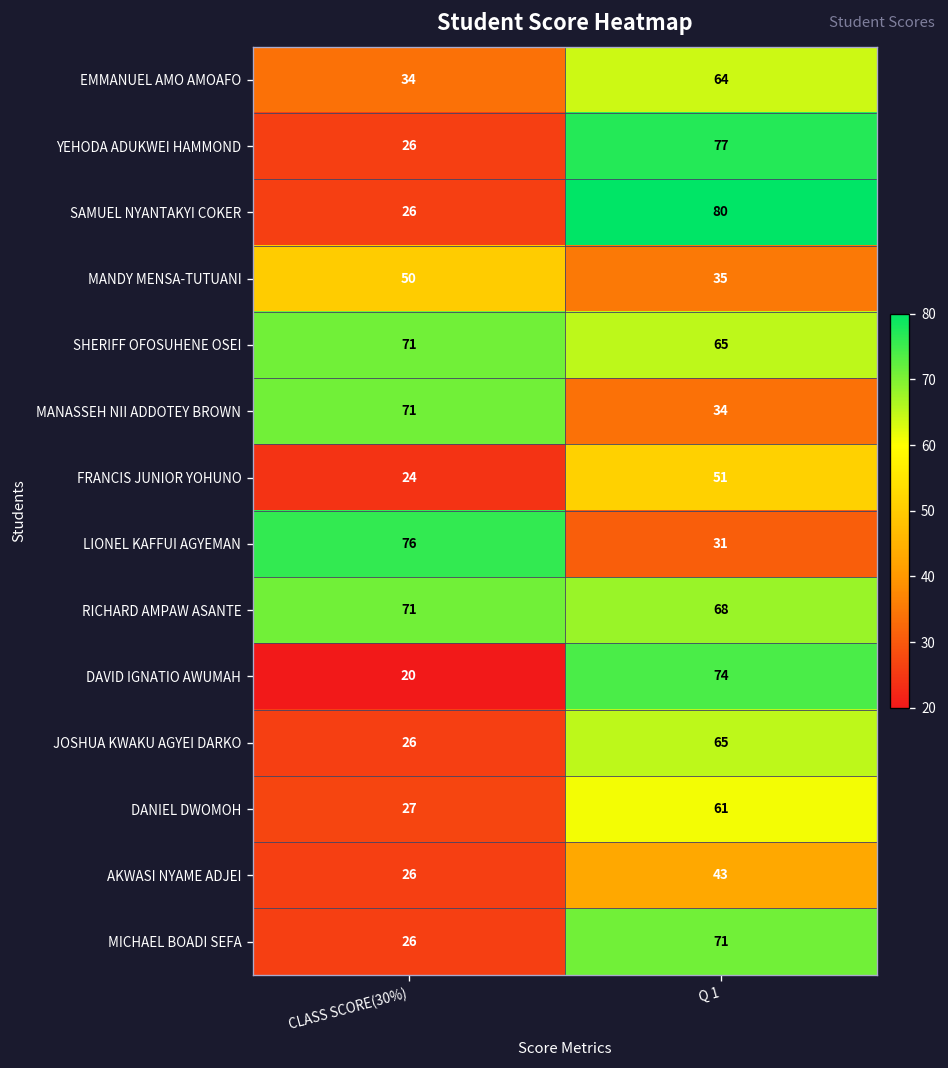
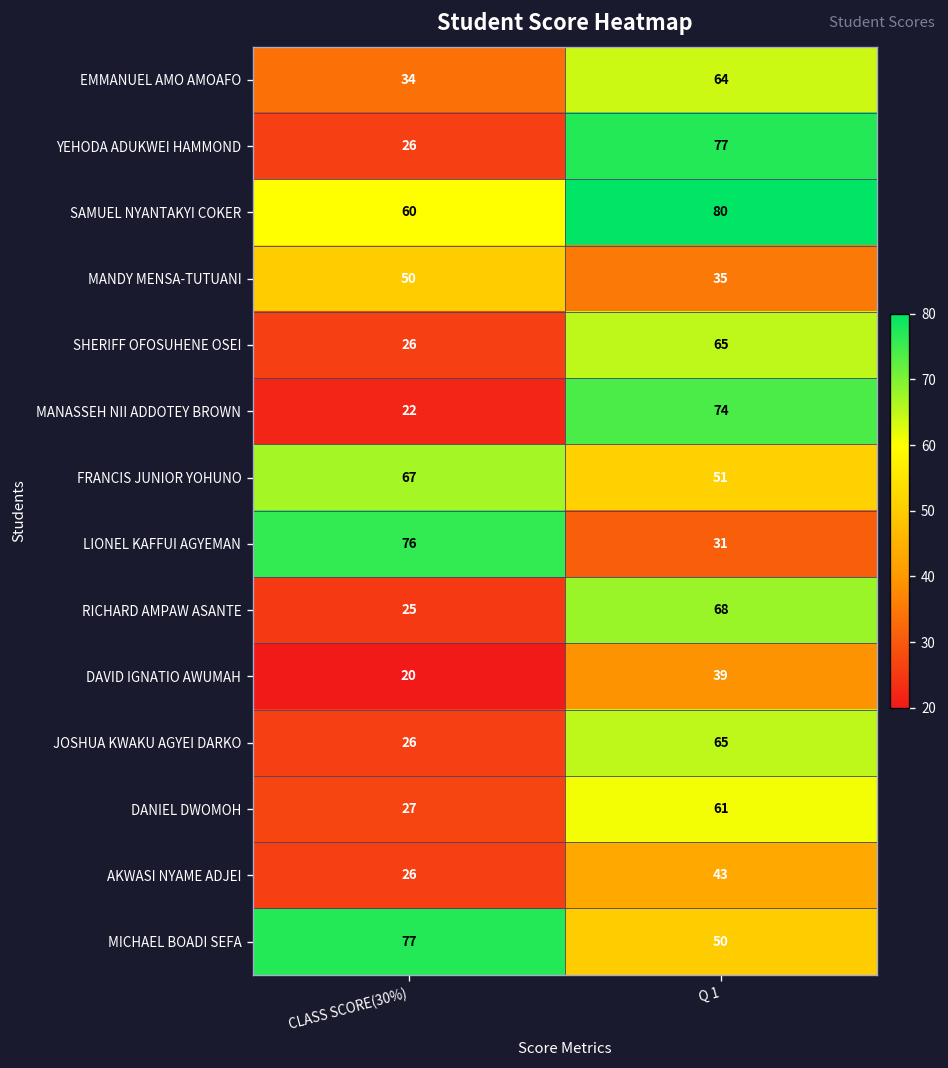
SAMUEL NYANTAKYI COKER, CLASS SCORE(30%): 26 -> 60
SHERIFF OFOSUHENE OSEI, CLASS SCORE(30%): 71 -> 26
MANASSEH NII ADDOTEY BROWN, CLASS SCORE(30%): 71 -> 22
MANASSEH NII ADDOTEY BROWN, Q 1: 34 -> 74
FRANCIS JUNIOR YOHUNO, CLASS SCORE(30%): 24 -> 67
RICHARD AMPAW ASANTE, CLASS SCORE(30%): 71 -> 25
DAVID IGNATIO AWUMAH, Q 1: 74 -> 39
MICHAEL BOADI SEFA, CLASS SCORE(30%): 26 -> 77
MICHAEL BOADI SEFA, Q 1: 71 -> 50
